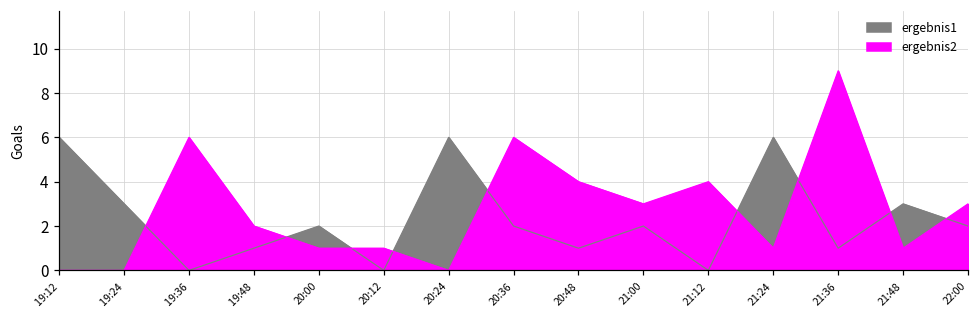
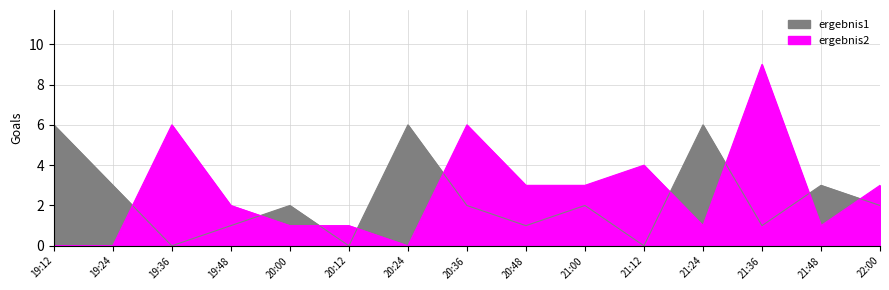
ergebnis2, 20:48: 4 -> 3
